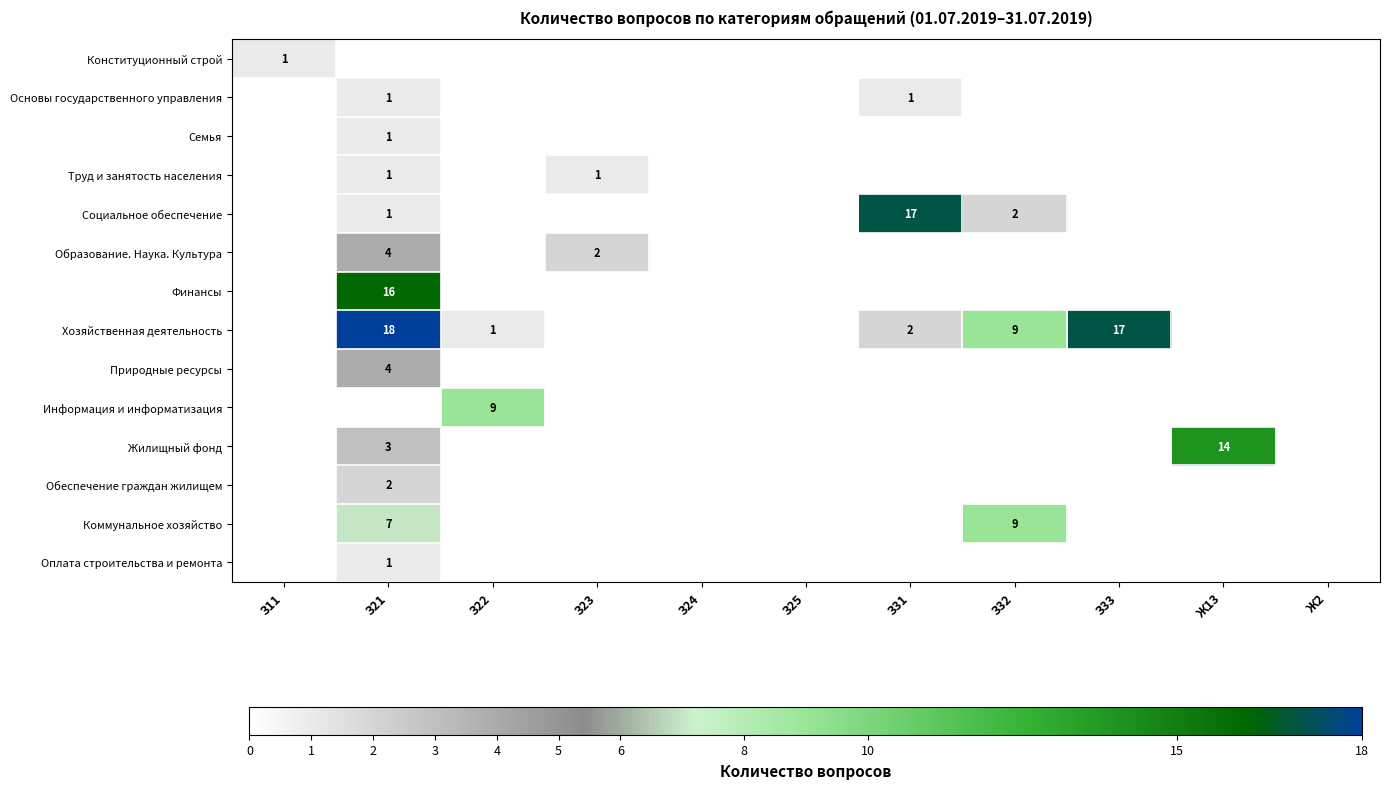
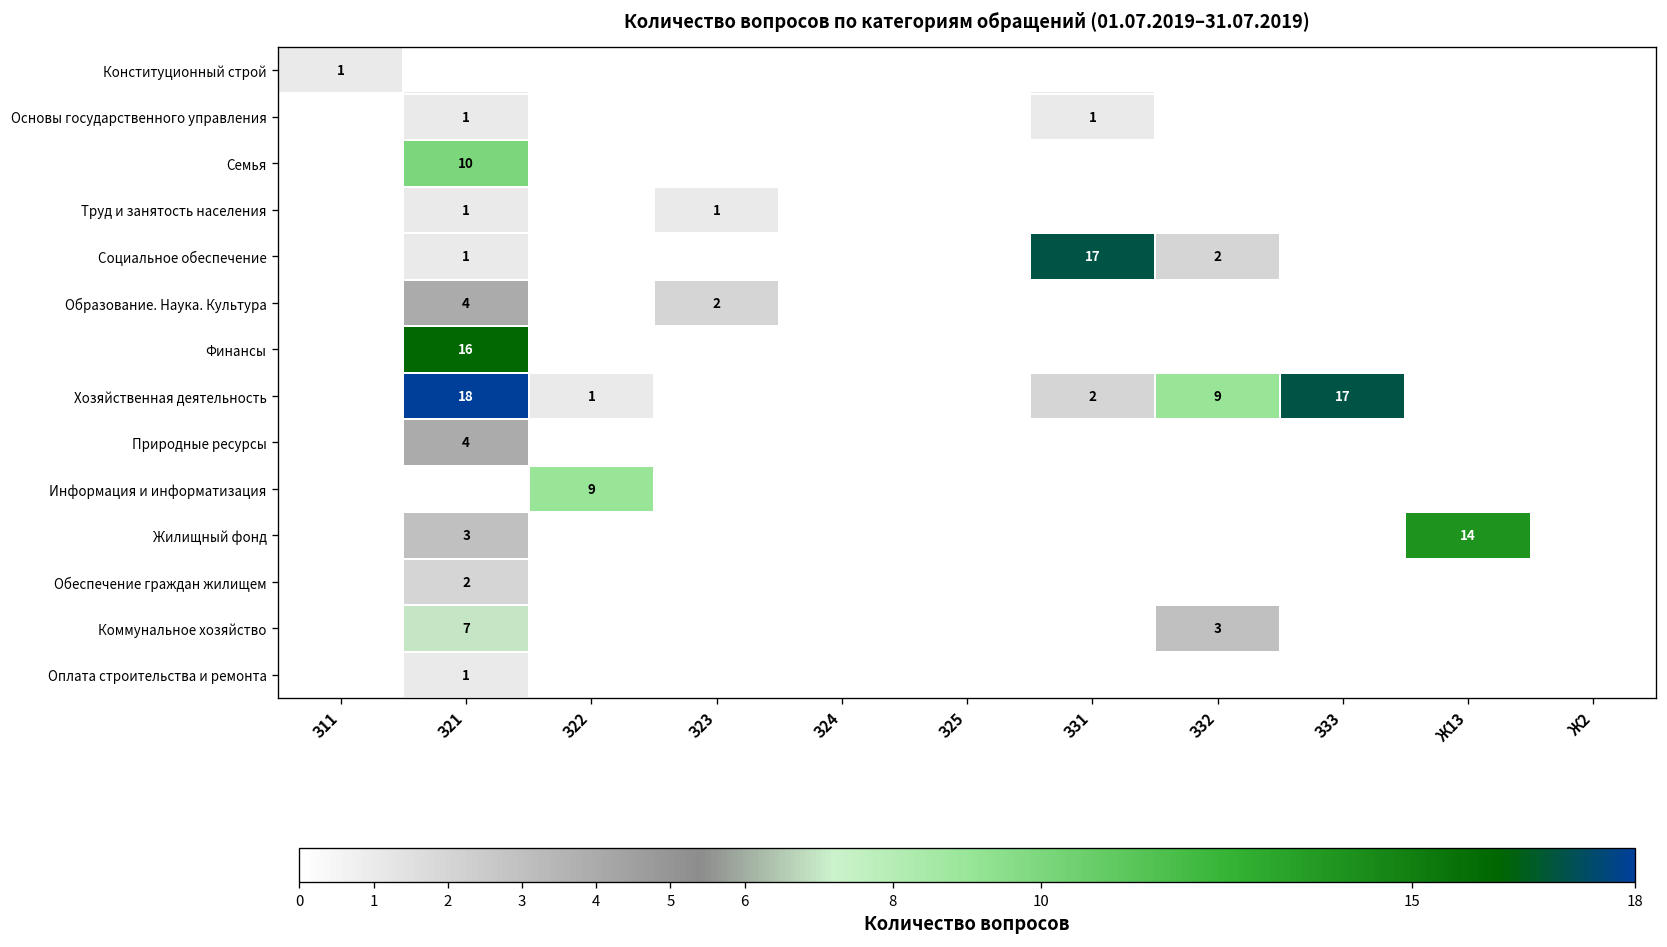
Семья, З21: 1 -> 10
Коммунальное хозяйство, З32: 9 -> 3
